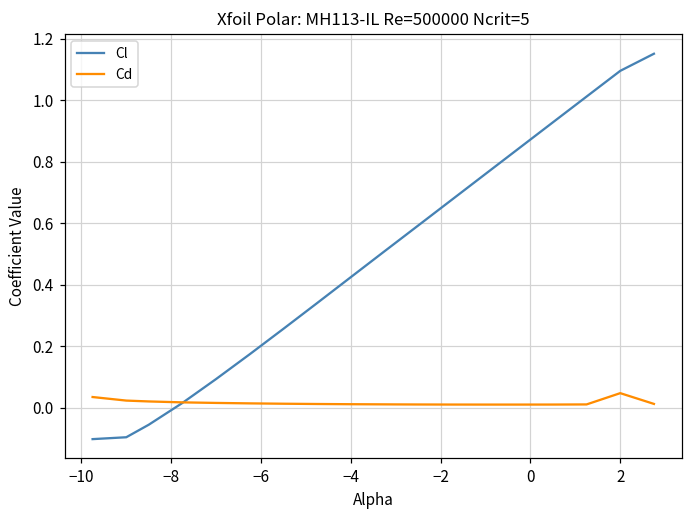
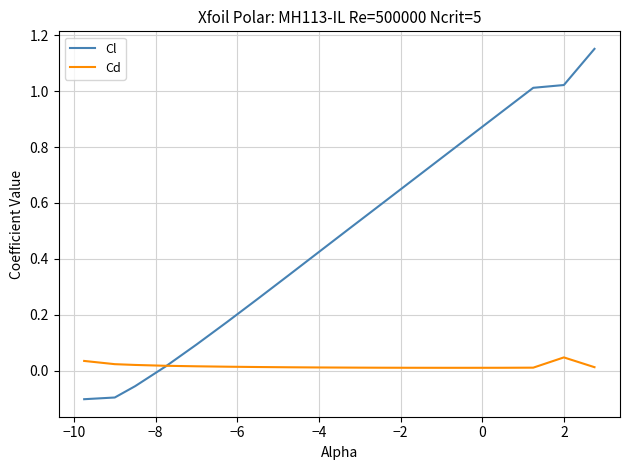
Cl, 2: 1.10 -> 1.02
